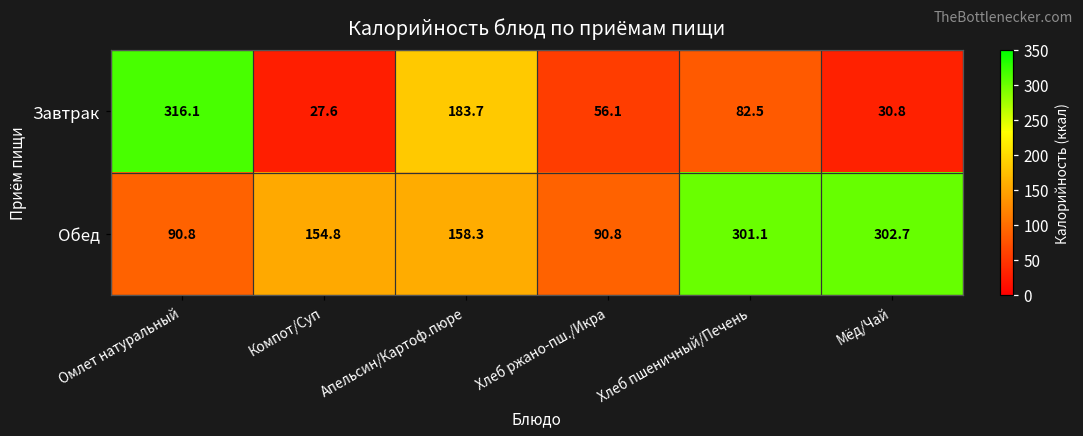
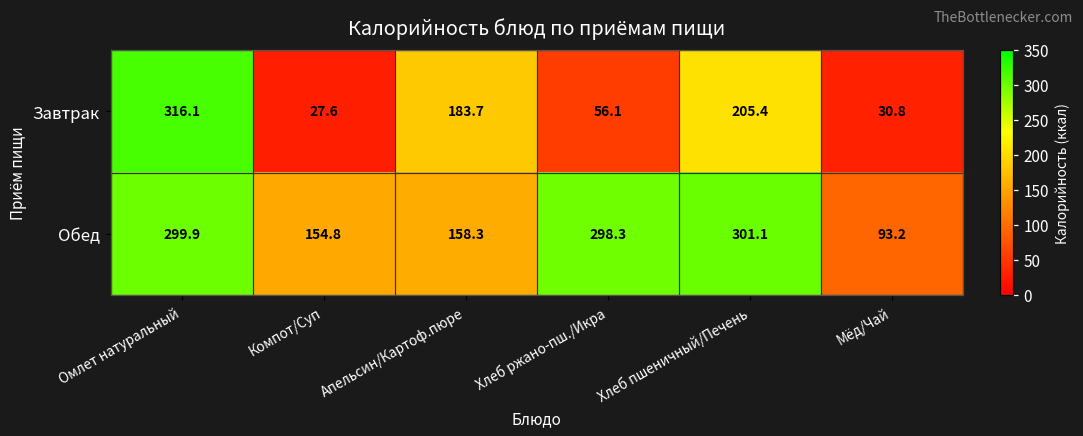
Завтрак, Хлеб пшеничный/Печень: 82.5 -> 205.4
Обед, Омлет натуральный: 90.8 -> 299.9
Обед, Хлеб ржано-пш./Икра: 90.8 -> 298.3
Обед, Мёд/Чай: 302.7 -> 93.2
